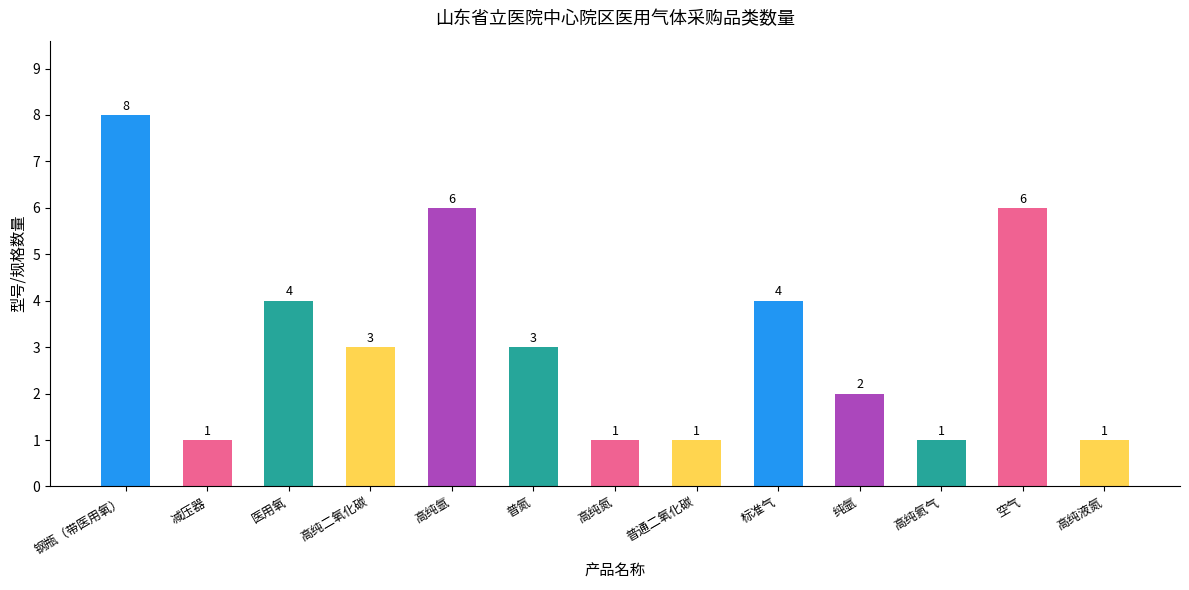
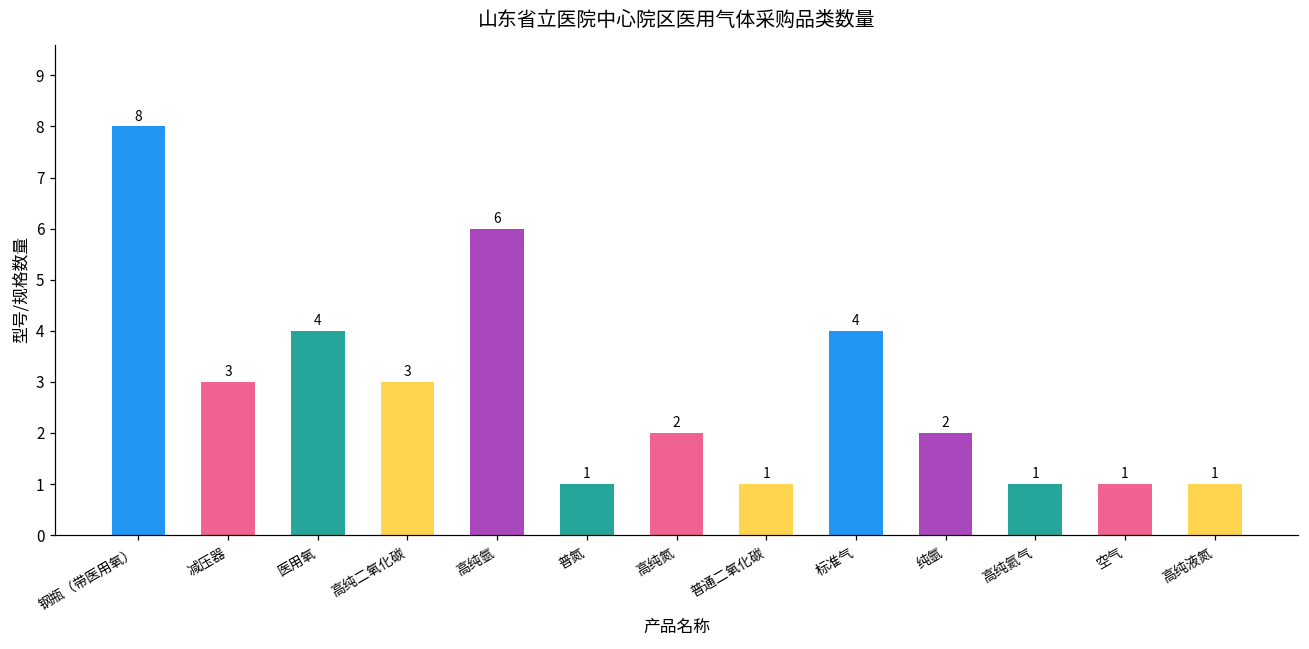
减压器: 1 -> 3
普氮: 3 -> 1
高纯氮: 1 -> 2
空气: 6 -> 1
